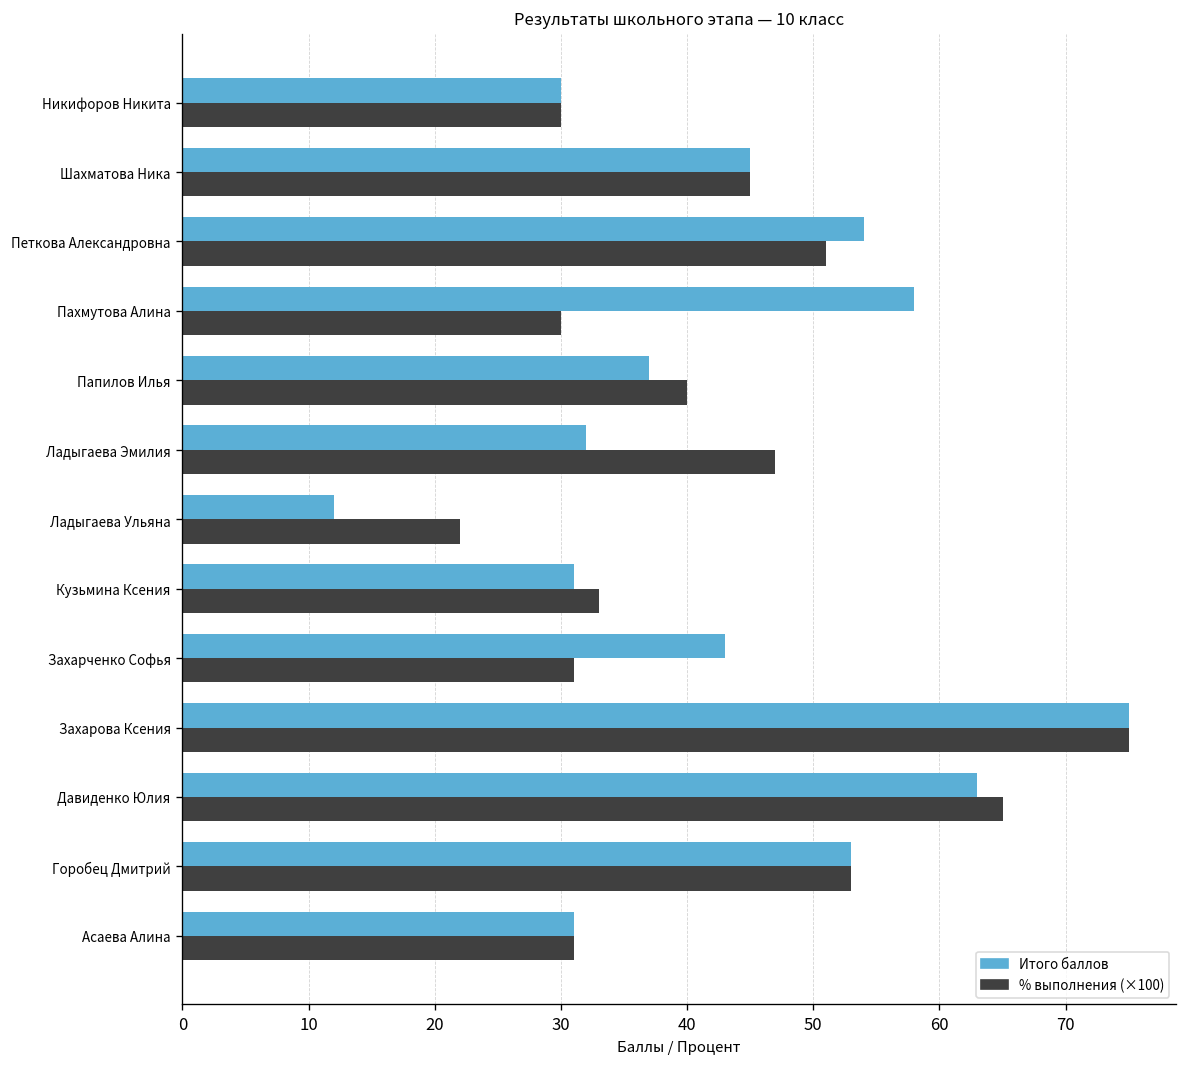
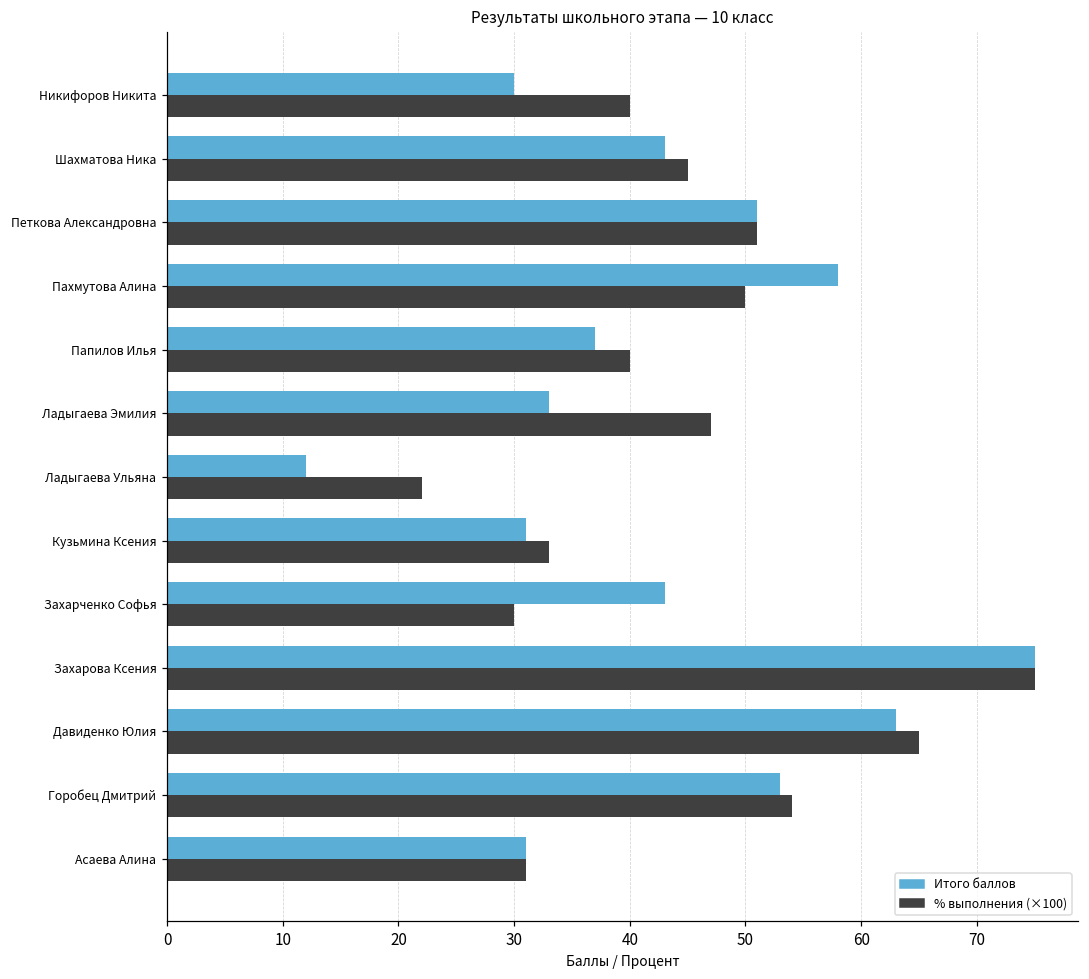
% выполнения (×100), Никифоров Никита: 30.0 -> 40.0
Итого баллов, Шахматова Ника: 45 -> 43
Итого баллов, Петкова Александровна: 54 -> 51
% выполнения (×100), Пахмутова Алина: 30.0 -> 50.0
Итого баллов, Ладыгаева Эмилия: 32 -> 33
% выполнения (×100), Захарченко Софья: 31.0 -> 30.0
% выполнения (×100), Горобец Дмитрий: 53.0 -> 54.0
